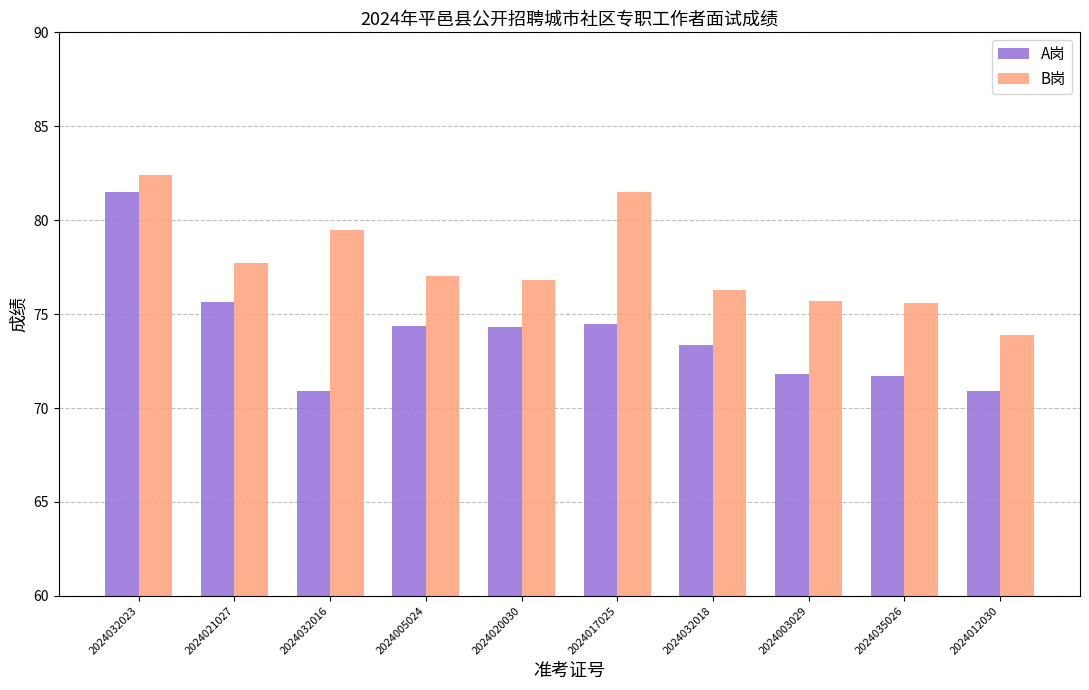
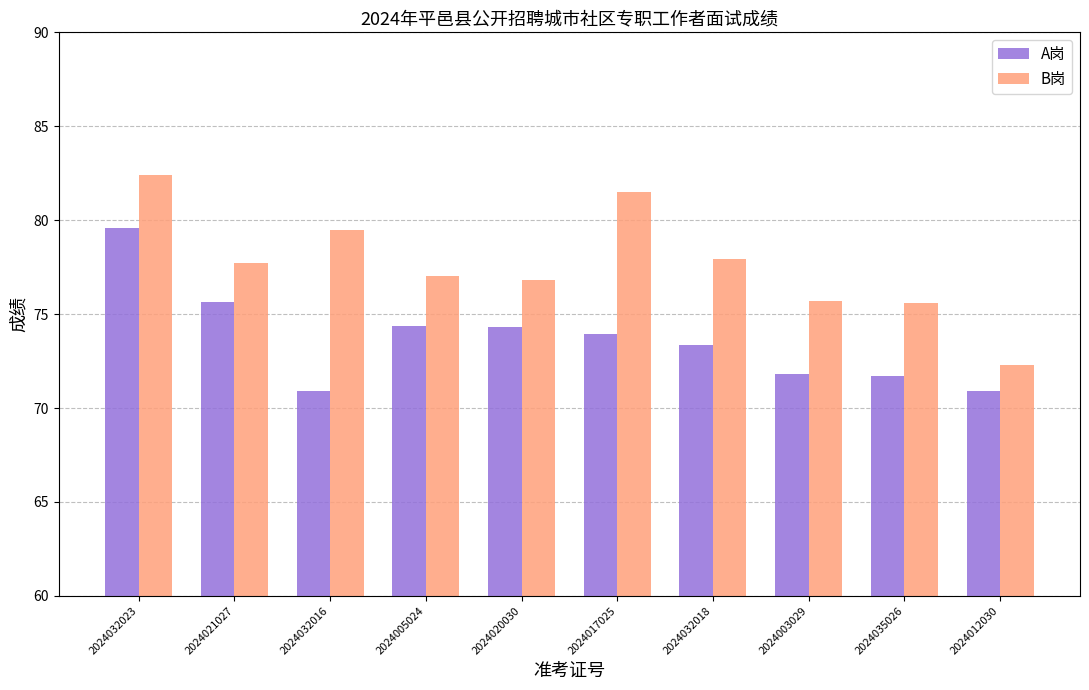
A岗, 2024032023: 81.5 -> 79.6
A岗, 2024017025: 74.5 -> 73.9
B岗, 2024032018: 76.3 -> 77.9
B岗, 2024012030: 73.9 -> 72.3
